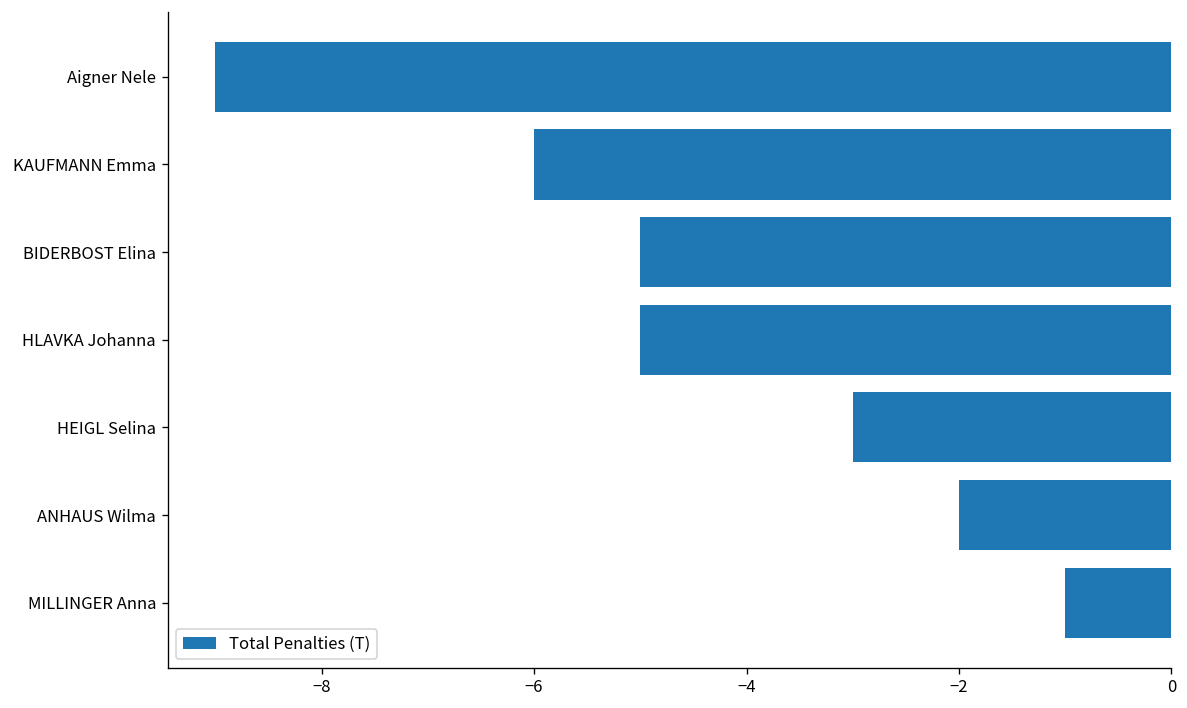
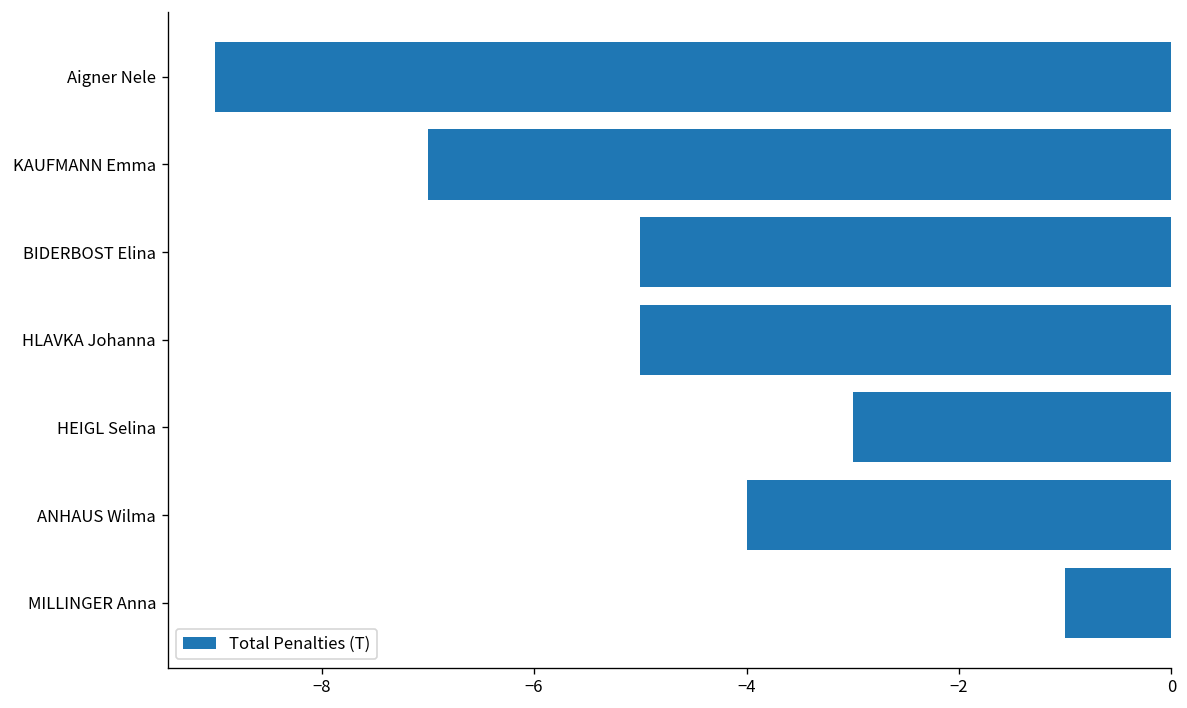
KAUFMANN Emma: -6.0 -> -7.0
ANHAUS Wilma: -2.0 -> -4.0
